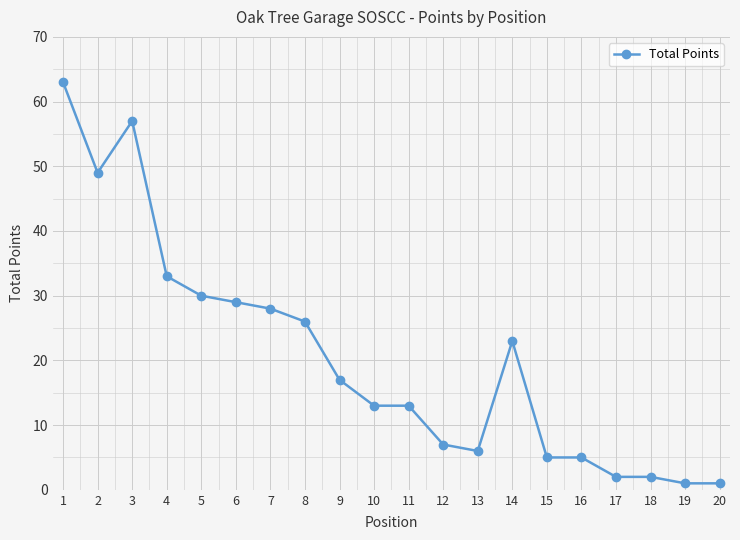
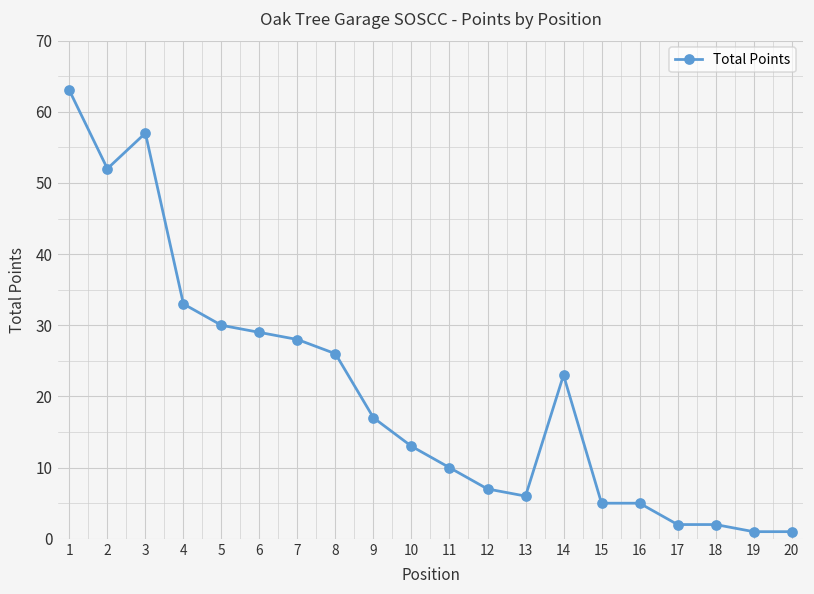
2: 49 -> 52
11: 13 -> 10
